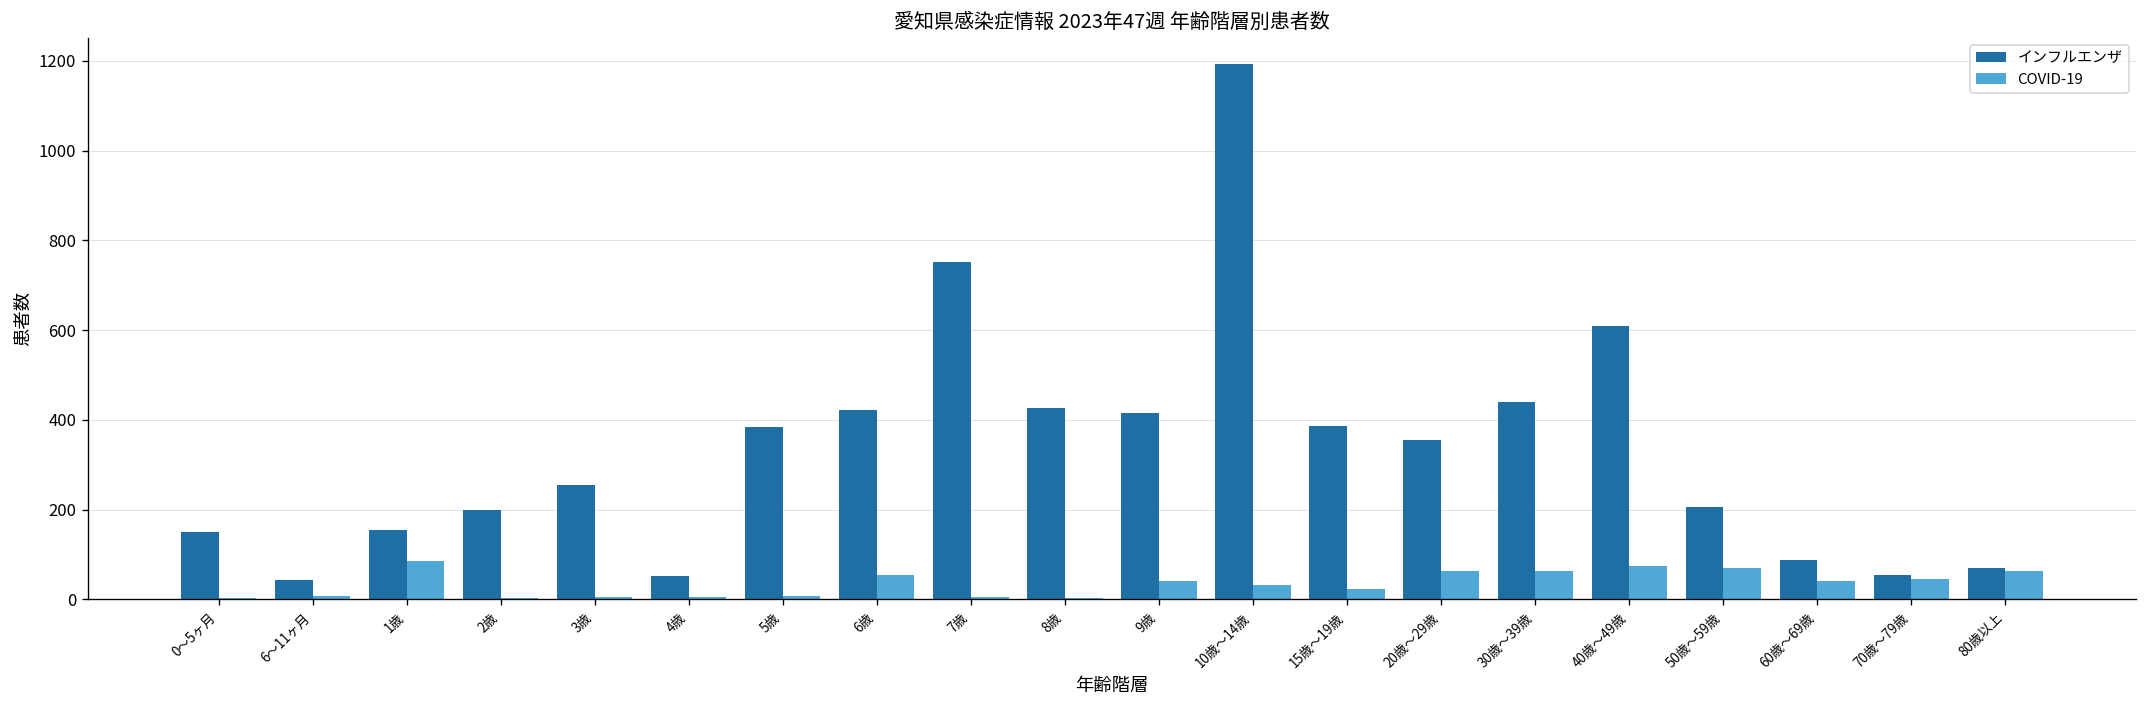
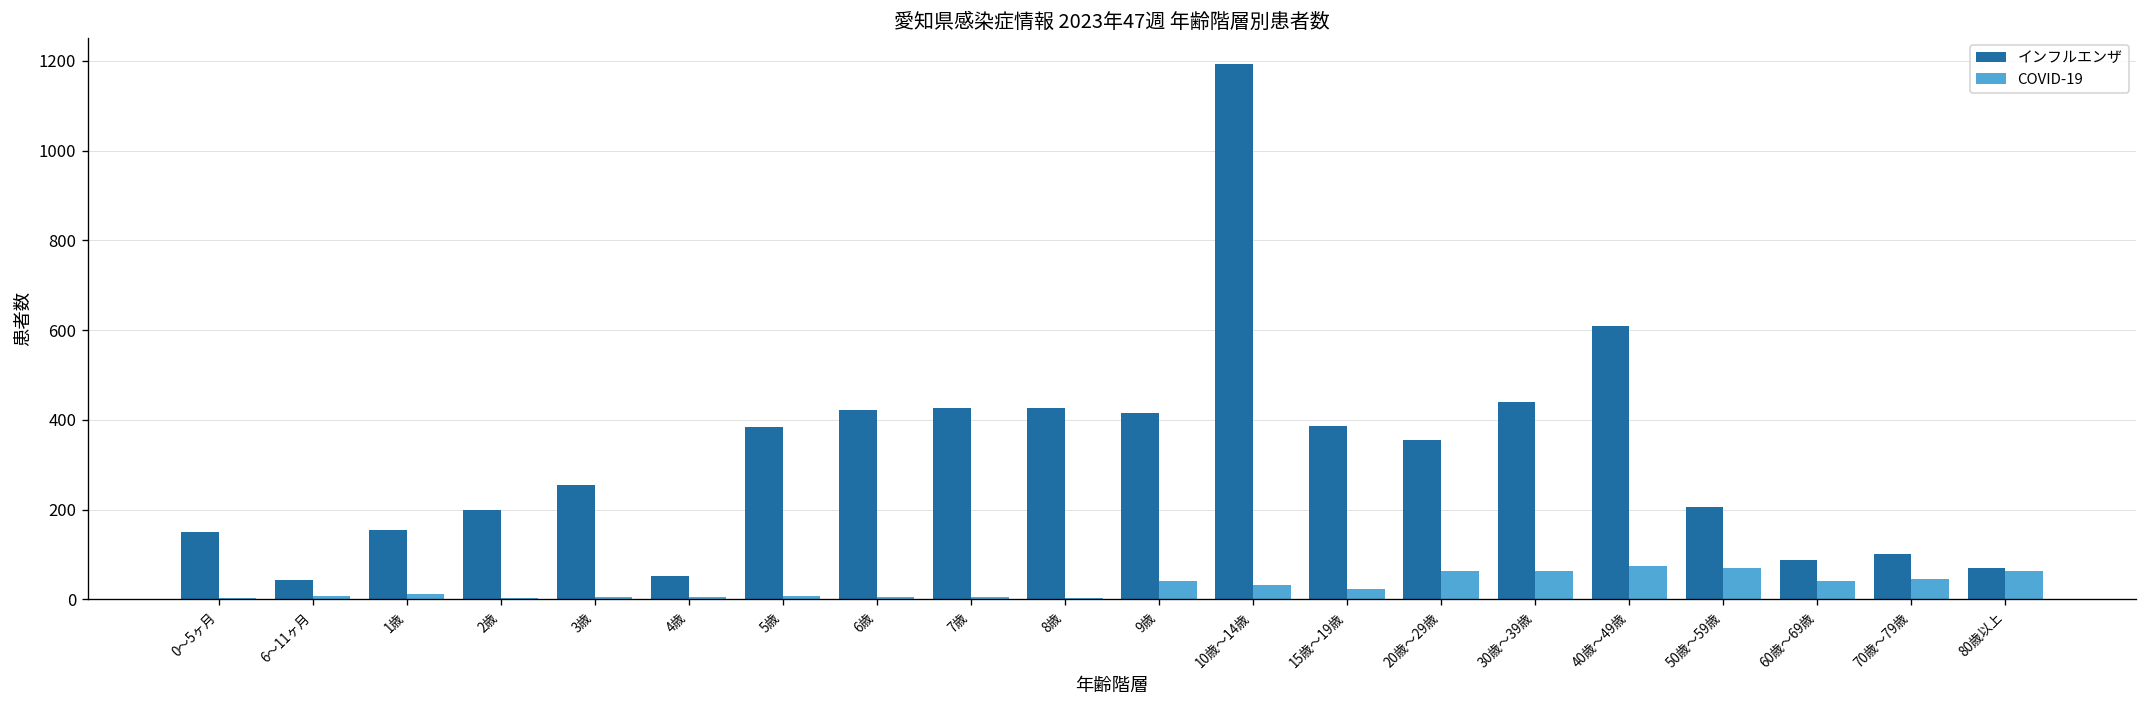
COVID-19, 1歳: 90 -> 10
COVID-19, 6歳: 50 -> 10
インフルエンザ, 7歳: 750 -> 430
インフルエンザ, 70歳～79歳: 60 -> 100
